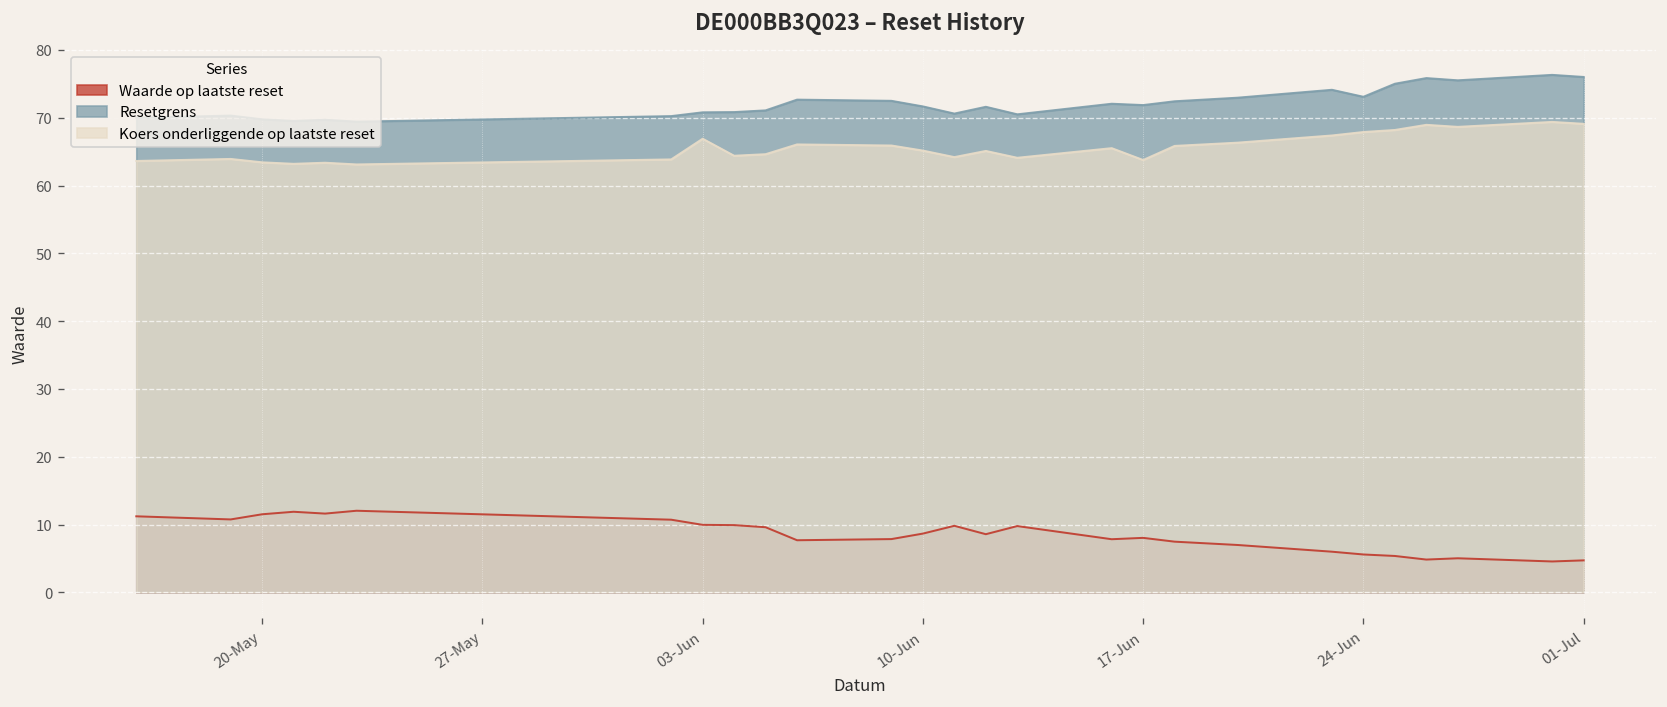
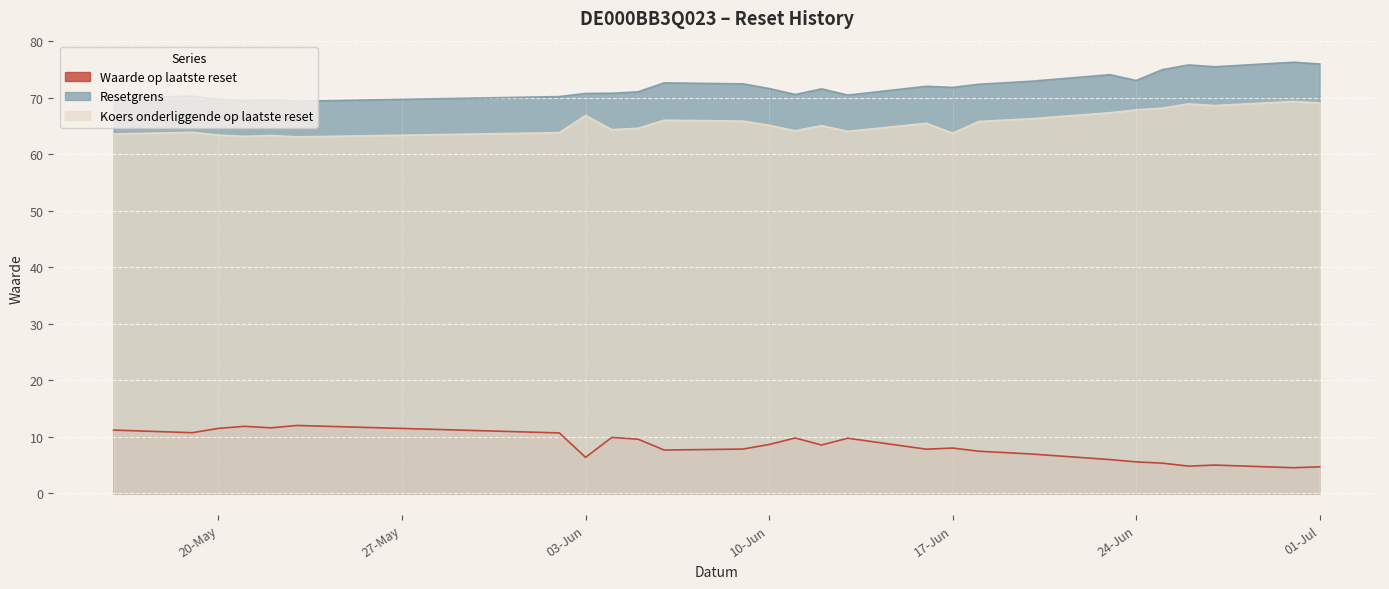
Waarde op laatste reset, 03-Jun: 10 -> 6
